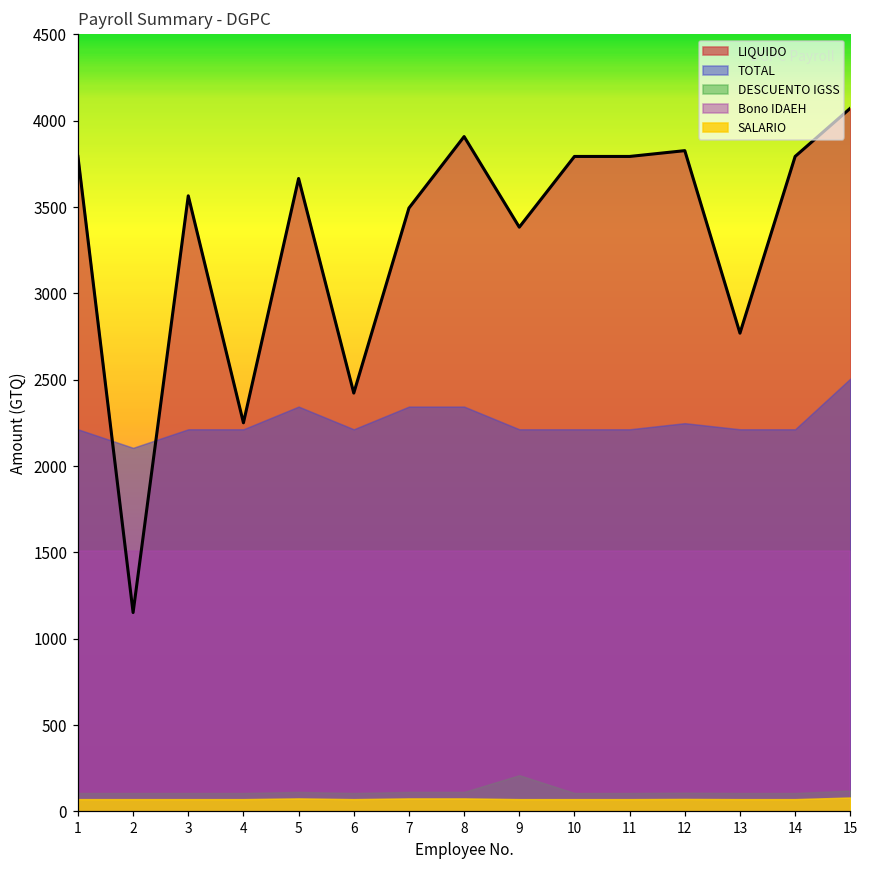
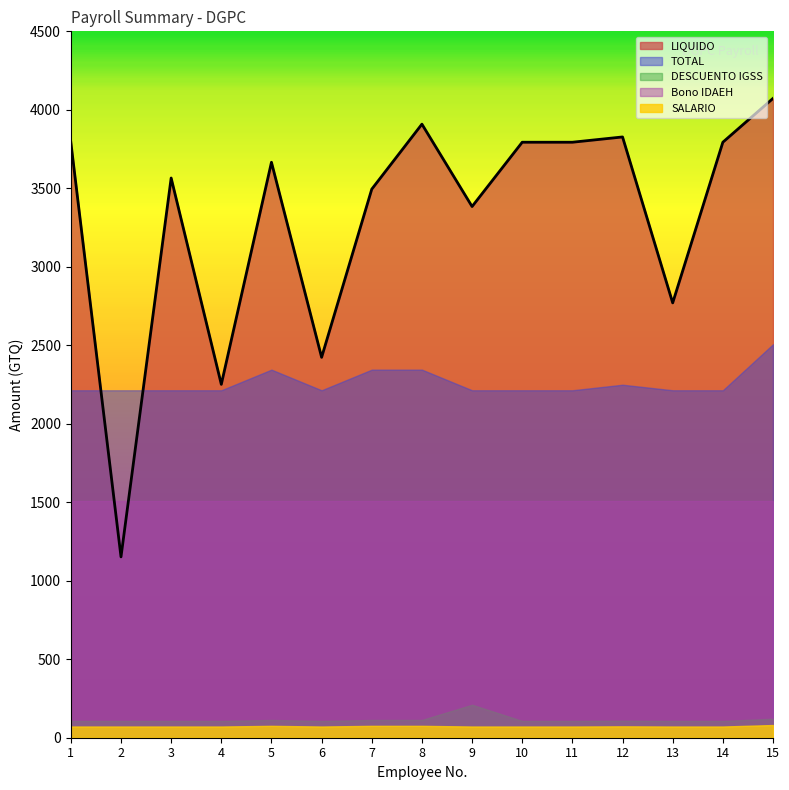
TOTAL, 2: 2110 -> 2210
